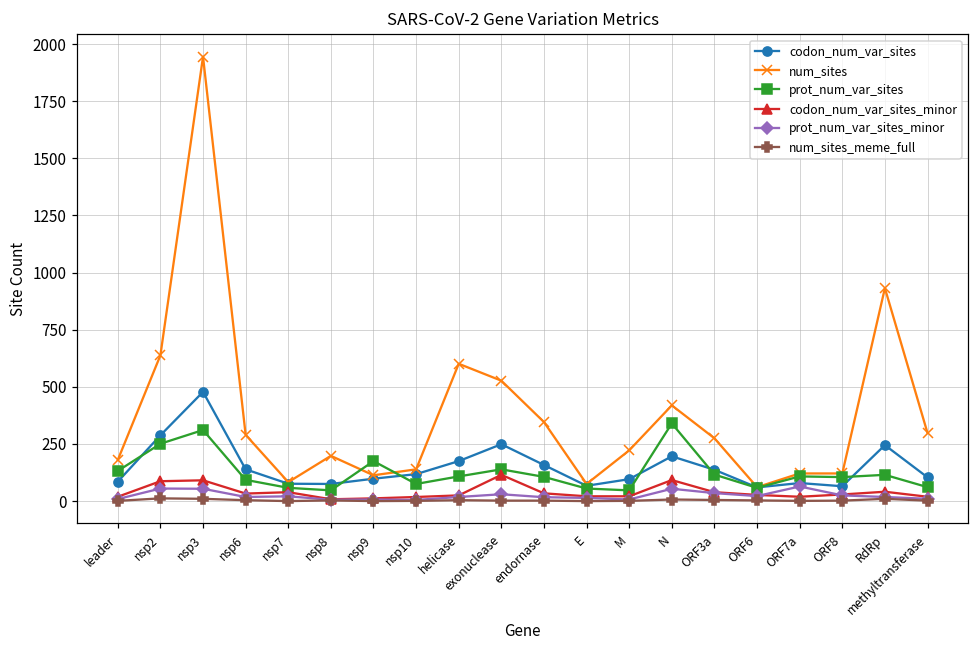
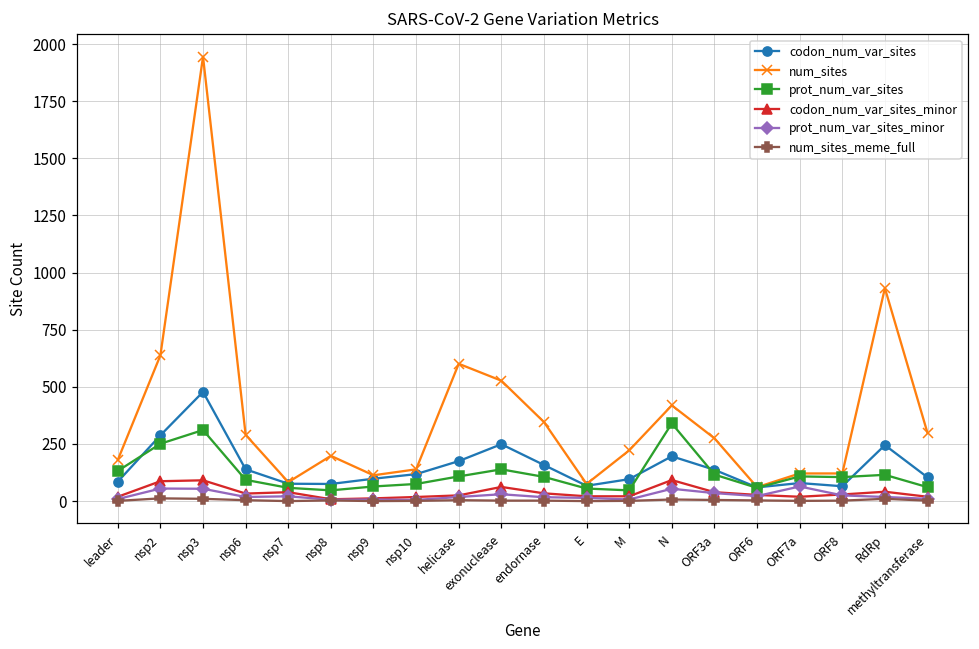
prot_num_var_sites, nsp9: 180 -> 60
codon_num_var_sites_minor, exonuclease: 120 -> 60
